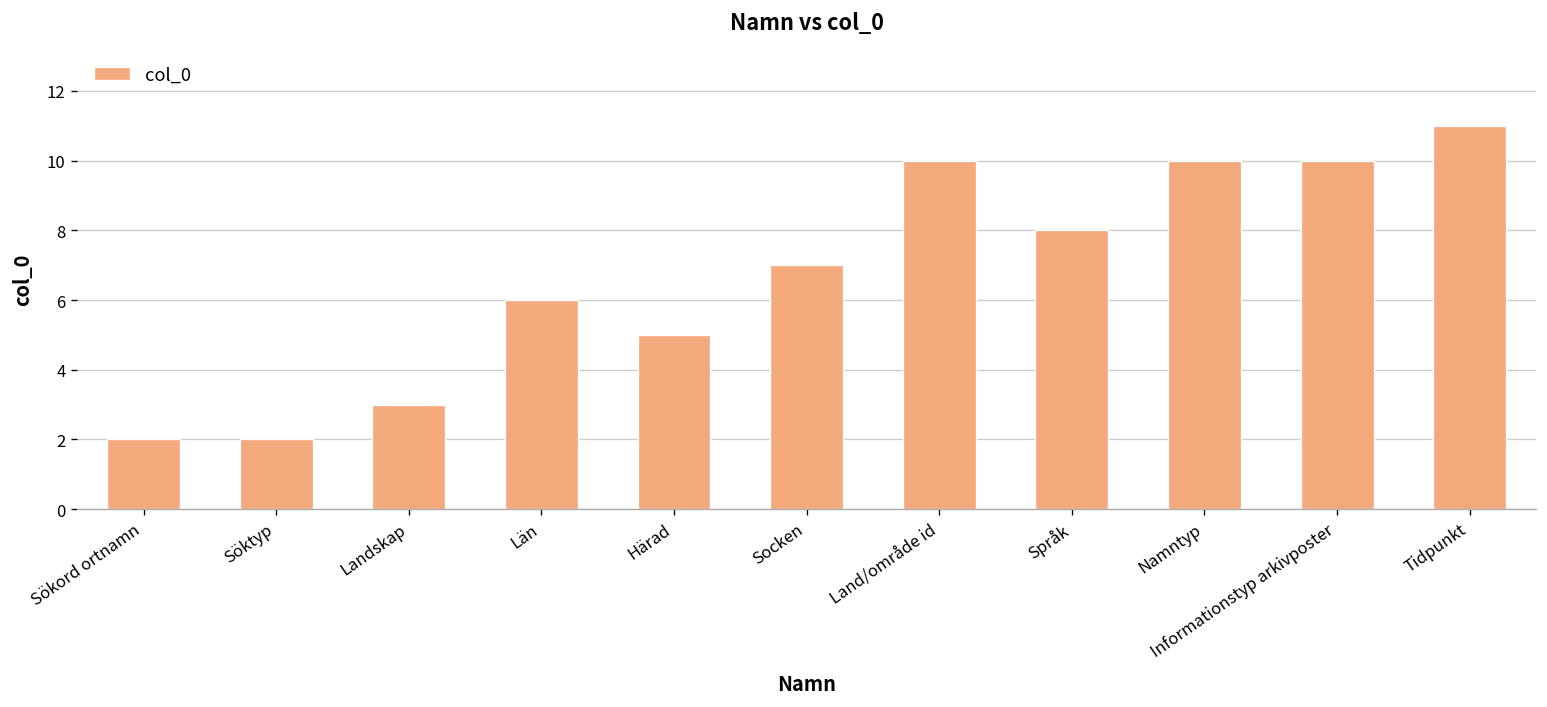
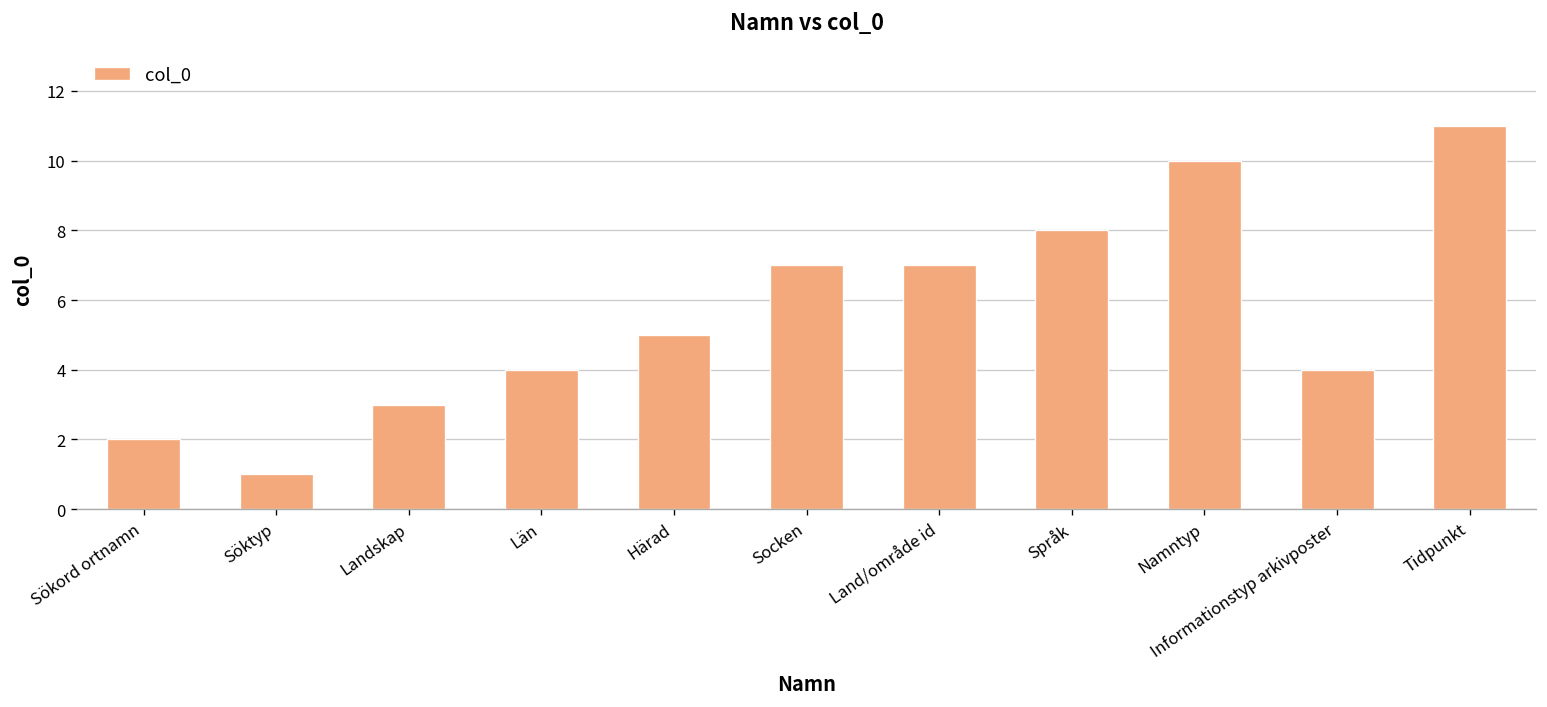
Söktyp: 2 -> 1
Län: 6 -> 4
Land/område id: 10 -> 7
Informationstyp arkivposter: 10 -> 4
